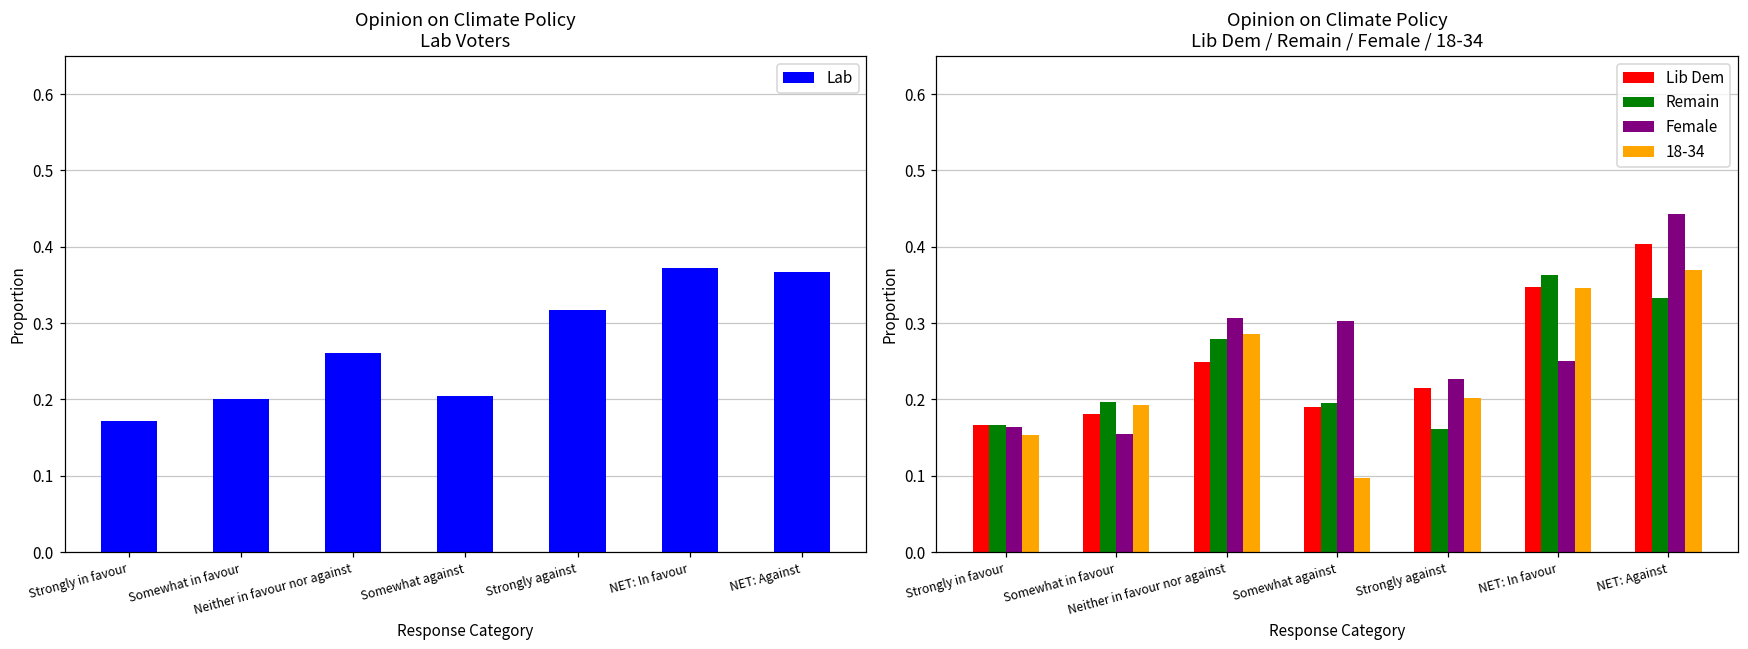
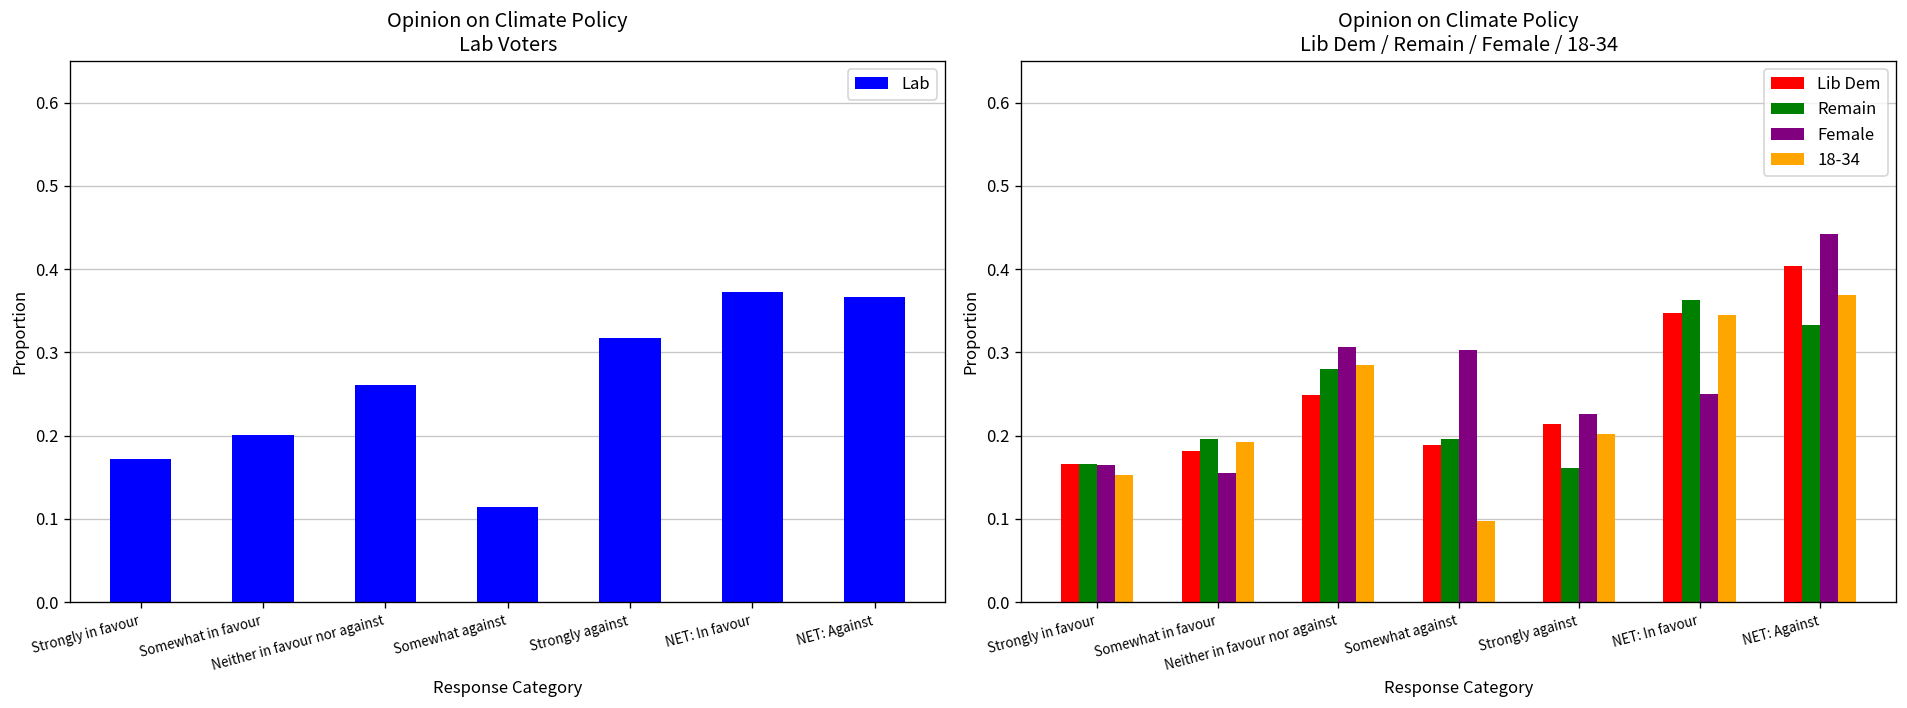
Opinion on Climate Policy Lab Voters, Somewhat against: 0.20 -> 0.11
